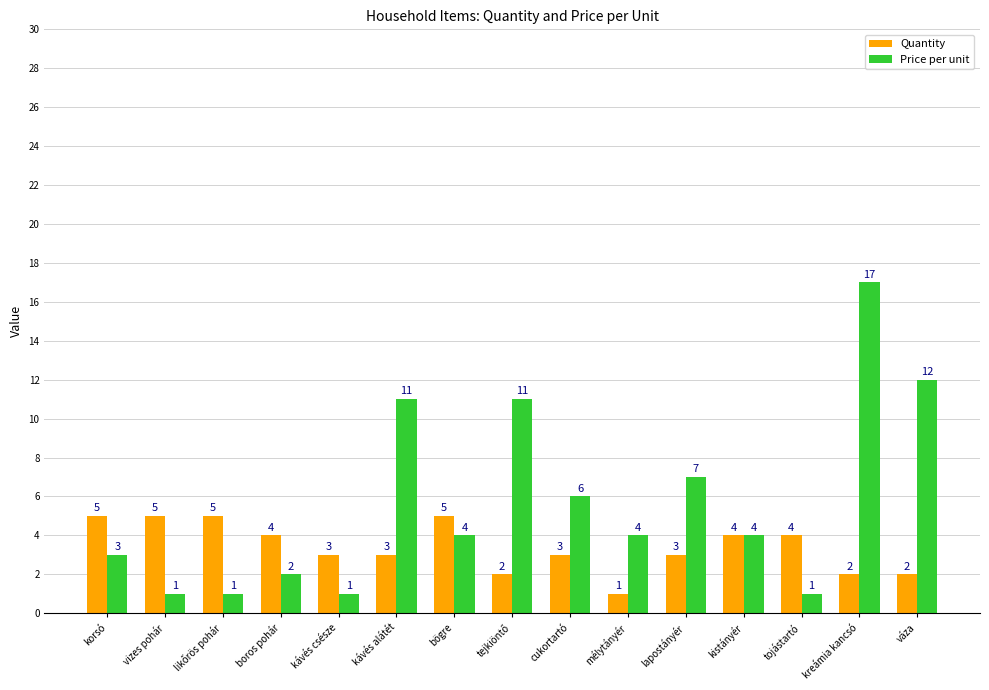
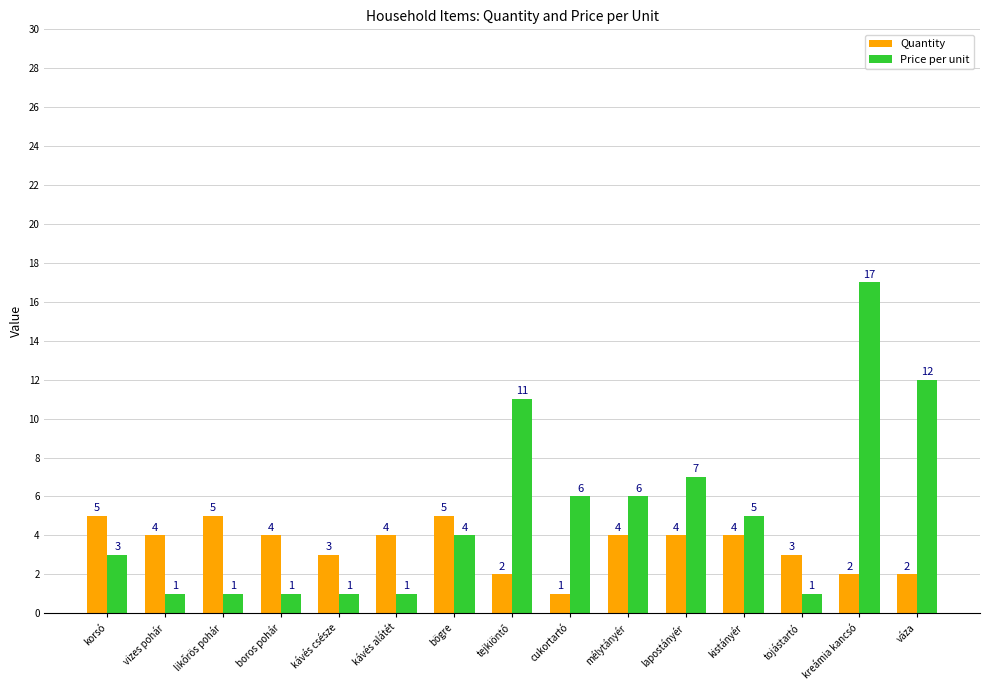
Quantity, vizes pohár: 5 -> 4
Price per unit, boros pohár: 2 -> 1
Quantity, kávés alátét: 3 -> 4
Price per unit, kávés alátét: 11 -> 1
Quantity, cukortartó: 3 -> 1
Quantity, mélytányér: 1 -> 4
Price per unit, mélytányér: 4 -> 6
Quantity, lapostányér: 3 -> 4
Price per unit, kistányér: 4 -> 5
Quantity, tojástartó: 4 -> 3
